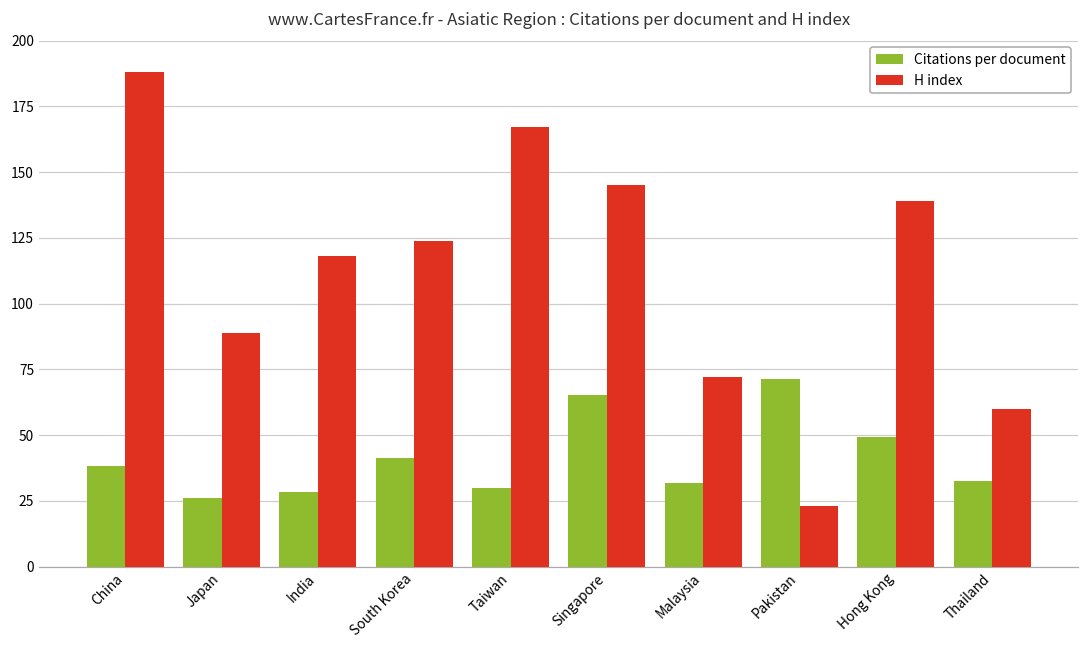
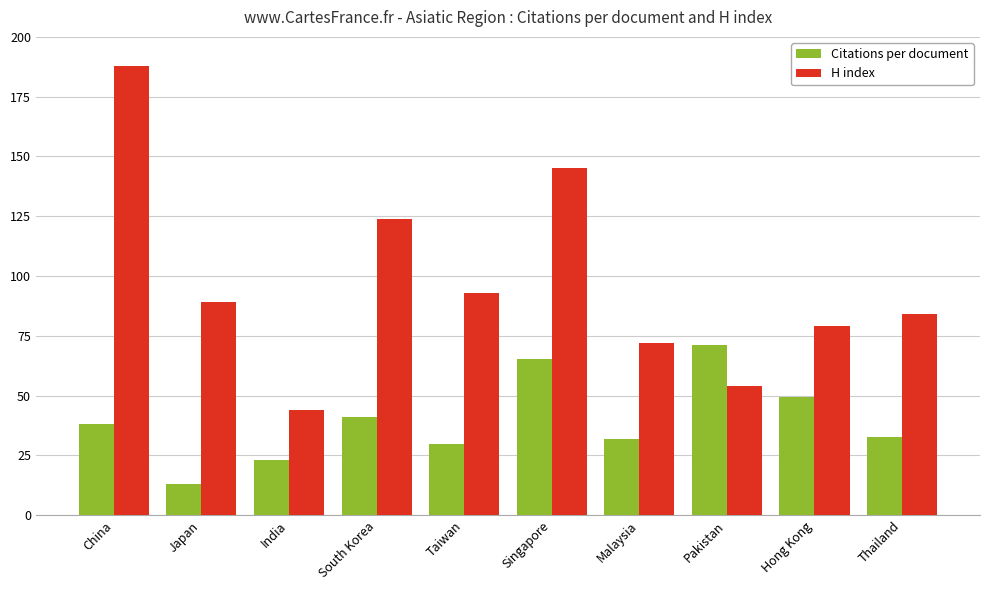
Citations per document, Japan: 26 -> 13
Citations per document, India: 29 -> 23
H index, India: 118 -> 44
H index, Taiwan: 167 -> 93
H index, Pakistan: 23 -> 54
H index, Hong Kong: 139 -> 79
H index, Thailand: 60 -> 84
